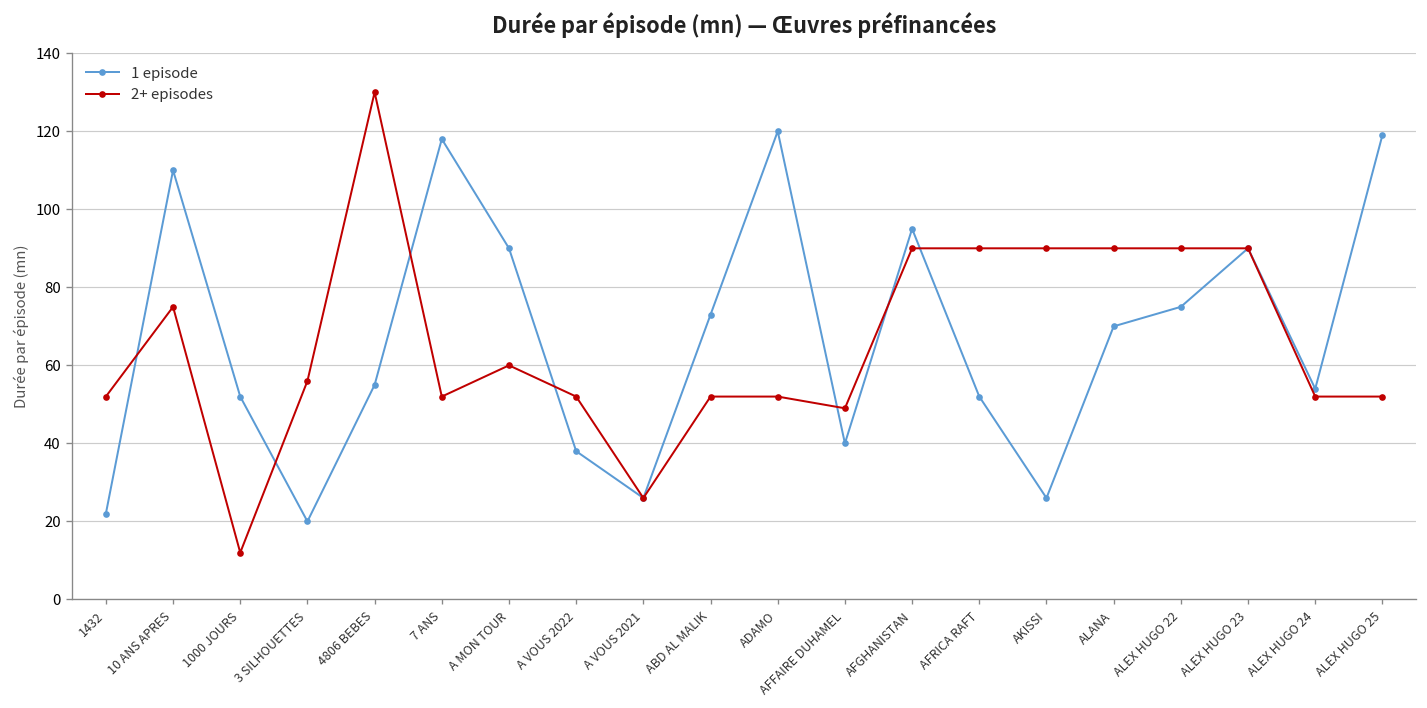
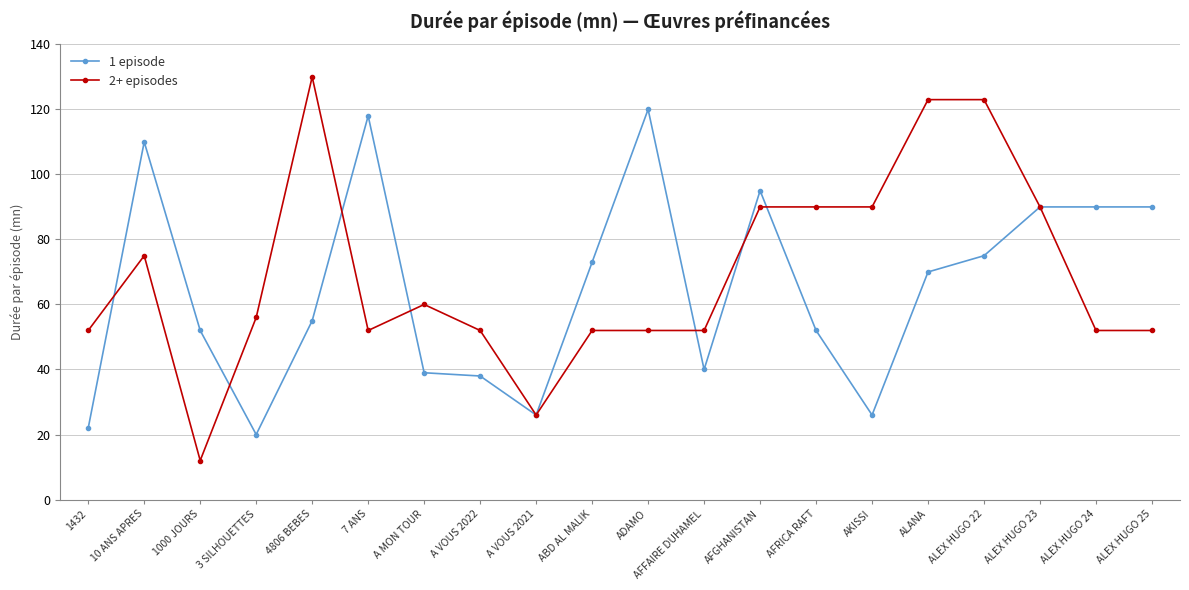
1 episode, A MON TOUR: 90 -> 39
2+ episodes, AFFAIRE DUHAMEL: 49 -> 52
2+ episodes, ALANA: 90 -> 123
2+ episodes, ALEX HUGO 22: 90 -> 123
1 episode, ALEX HUGO 24: 54 -> 90
1 episode, ALEX HUGO 25: 119 -> 90
